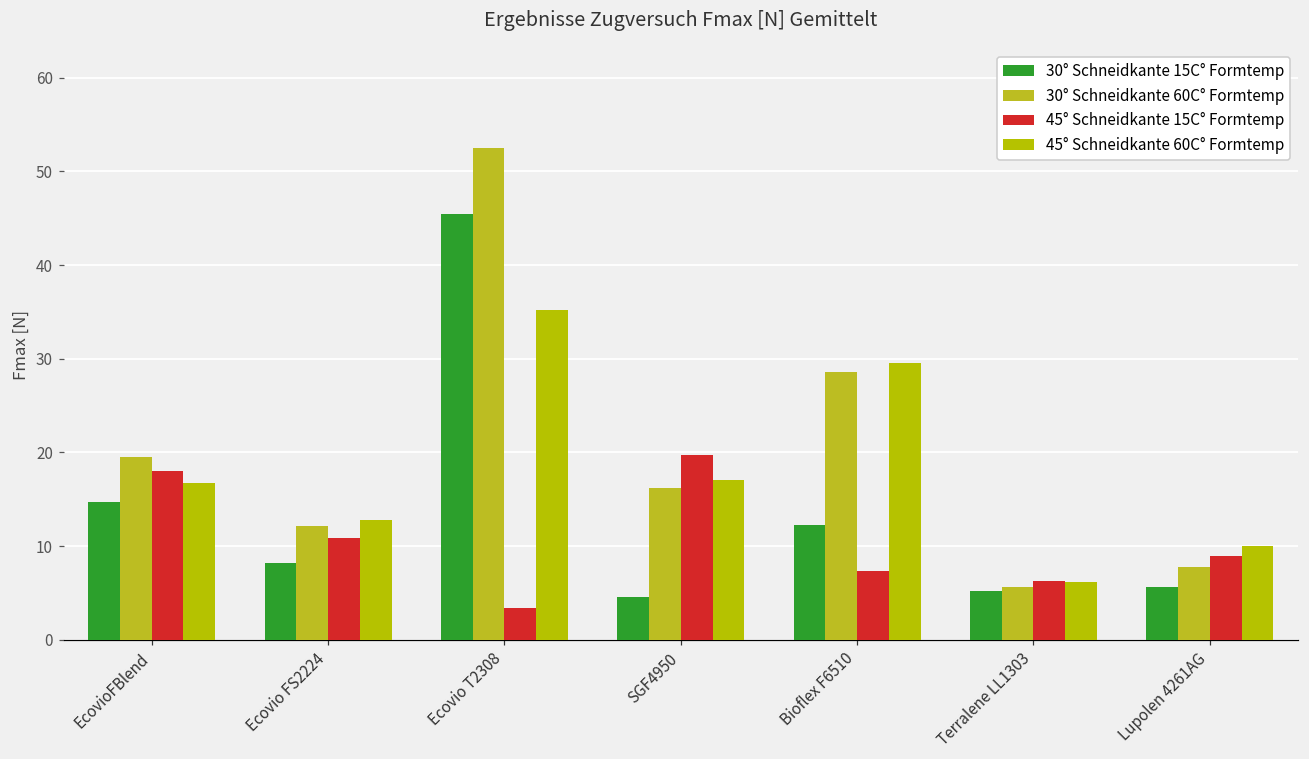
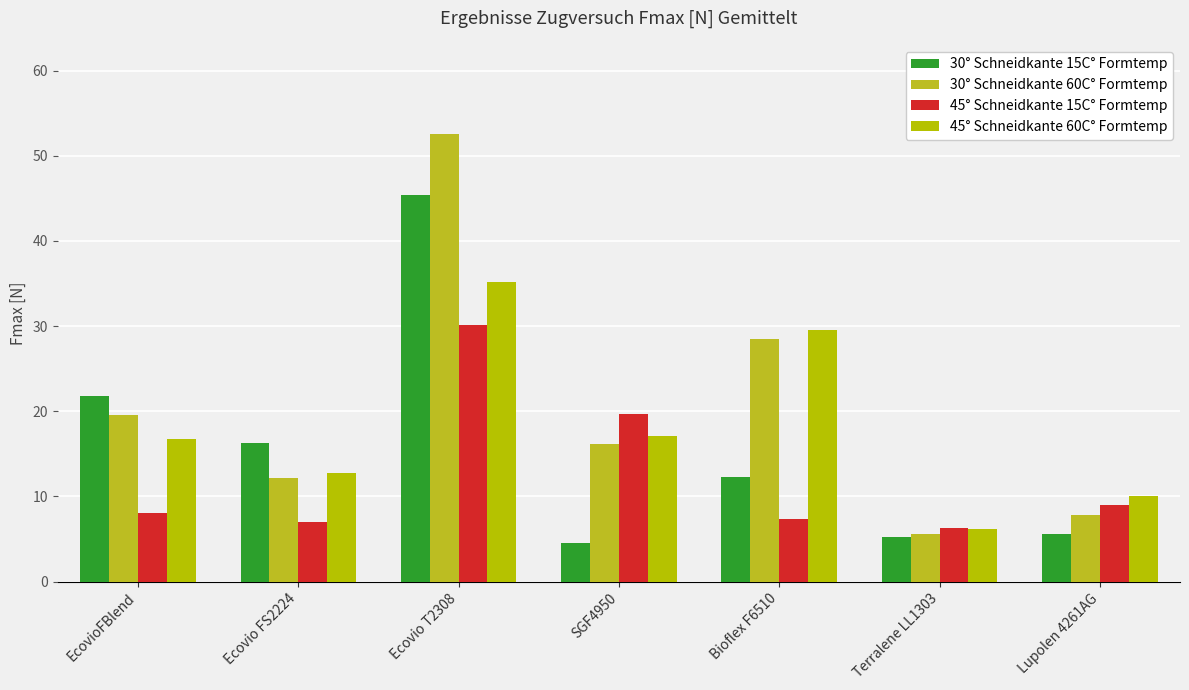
30° Schneidkante 15C° Formtemp, EcovioFBlend: 15 -> 22
45° Schneidkante 15C° Formtemp, EcovioFBlend: 18 -> 8
30° Schneidkante 15C° Formtemp, Ecovio FS2224: 8 -> 16
45° Schneidkante 15C° Formtemp, Ecovio FS2224: 11 -> 7
45° Schneidkante 15C° Formtemp, Ecovio T2308: 3 -> 30
